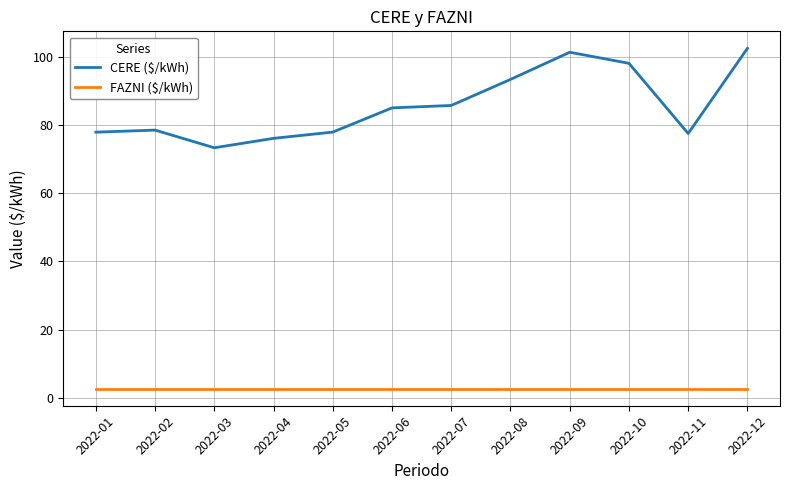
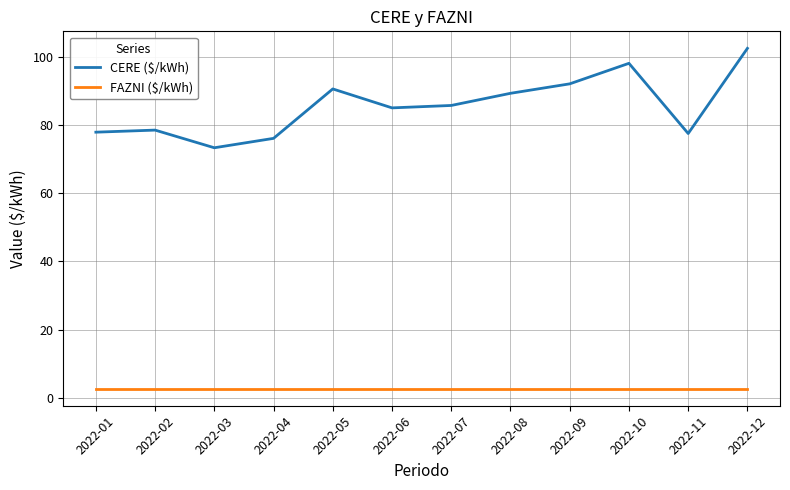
CERE ($/kWh), 2022-05: 78 -> 91
CERE ($/kWh), 2022-08: 93 -> 89
CERE ($/kWh), 2022-09: 101 -> 92
